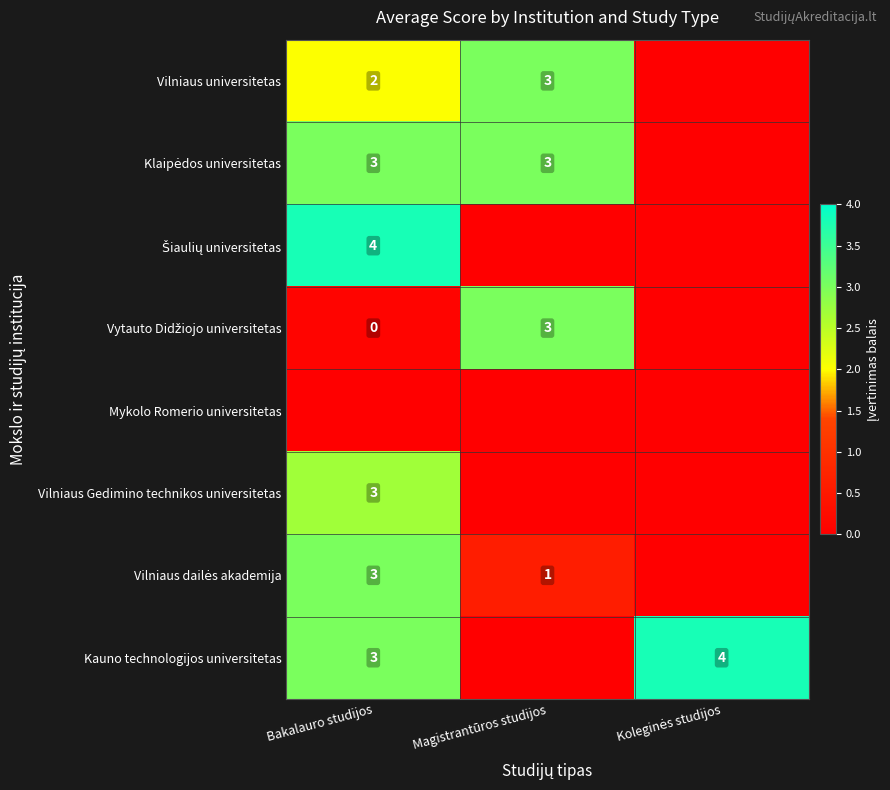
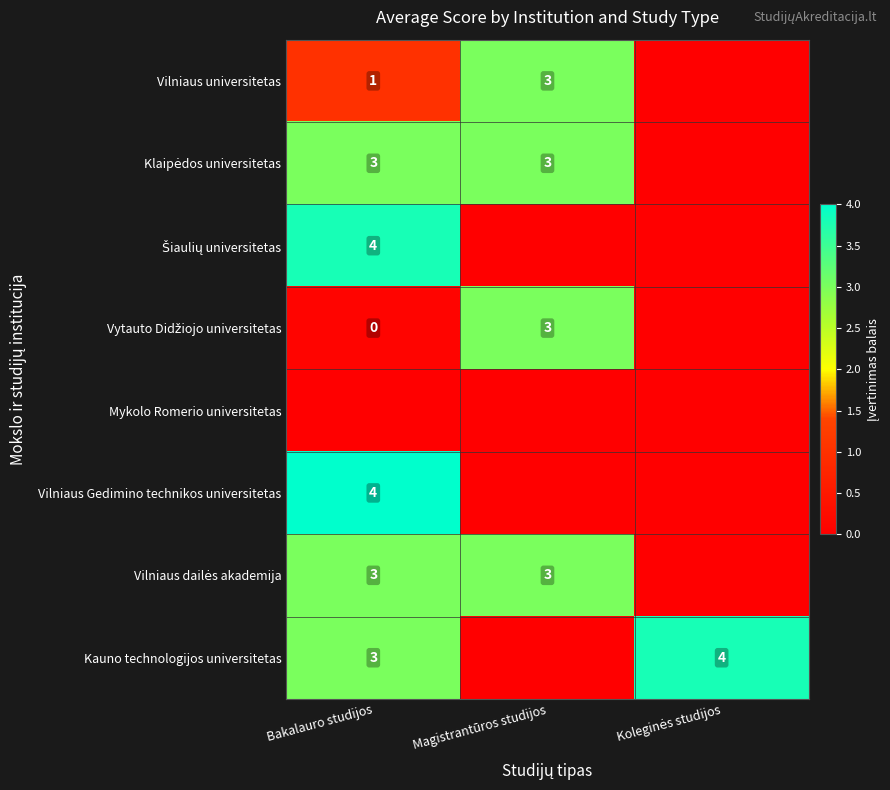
Vilniaus universitetas, Bakalauro studijos: 2 -> 1
Vilniaus Gedimino technikos universitetas, Bakalauro studijos: 3 -> 4
Vilniaus dailės akademija, Magistrantūros studijos: 1 -> 3
